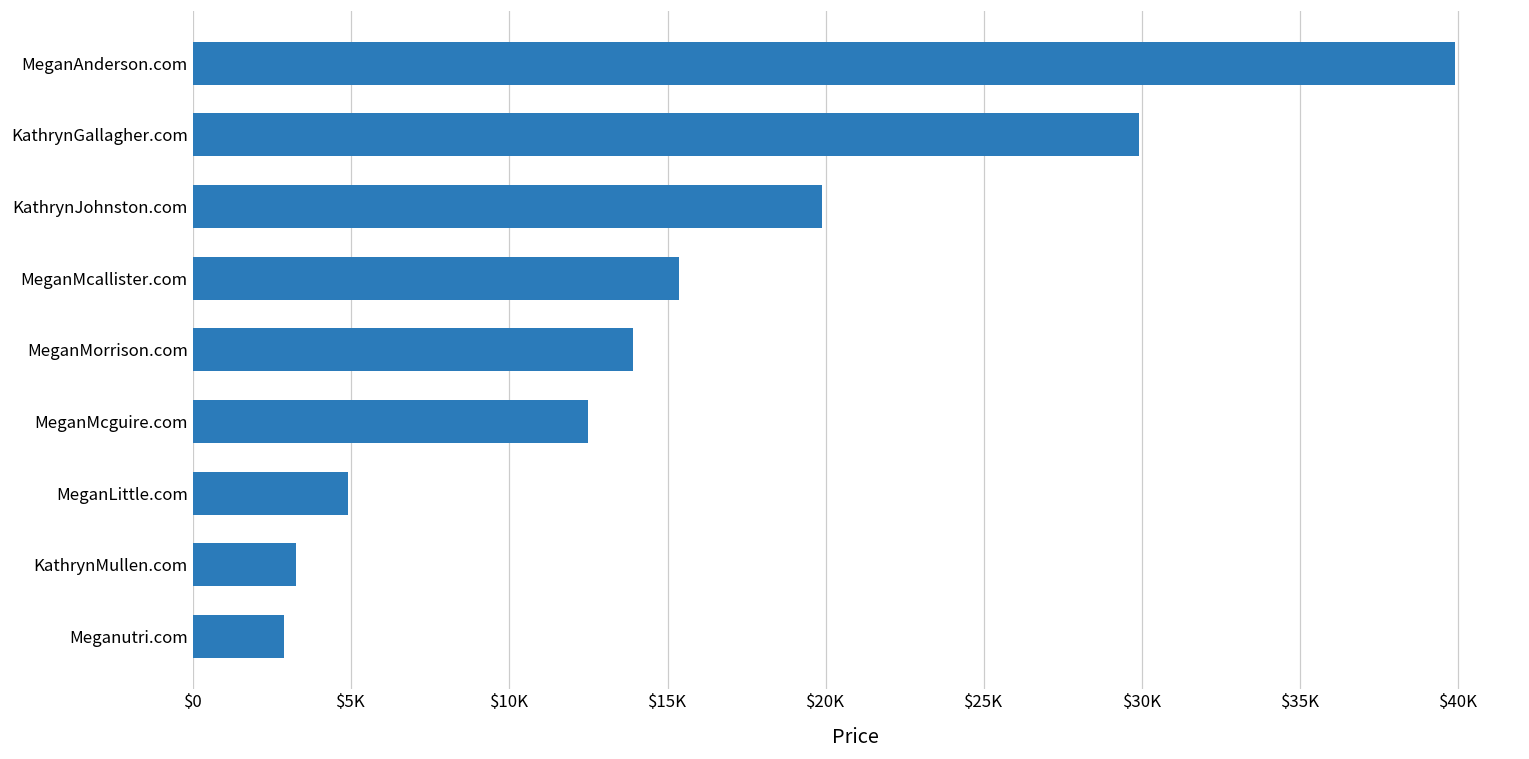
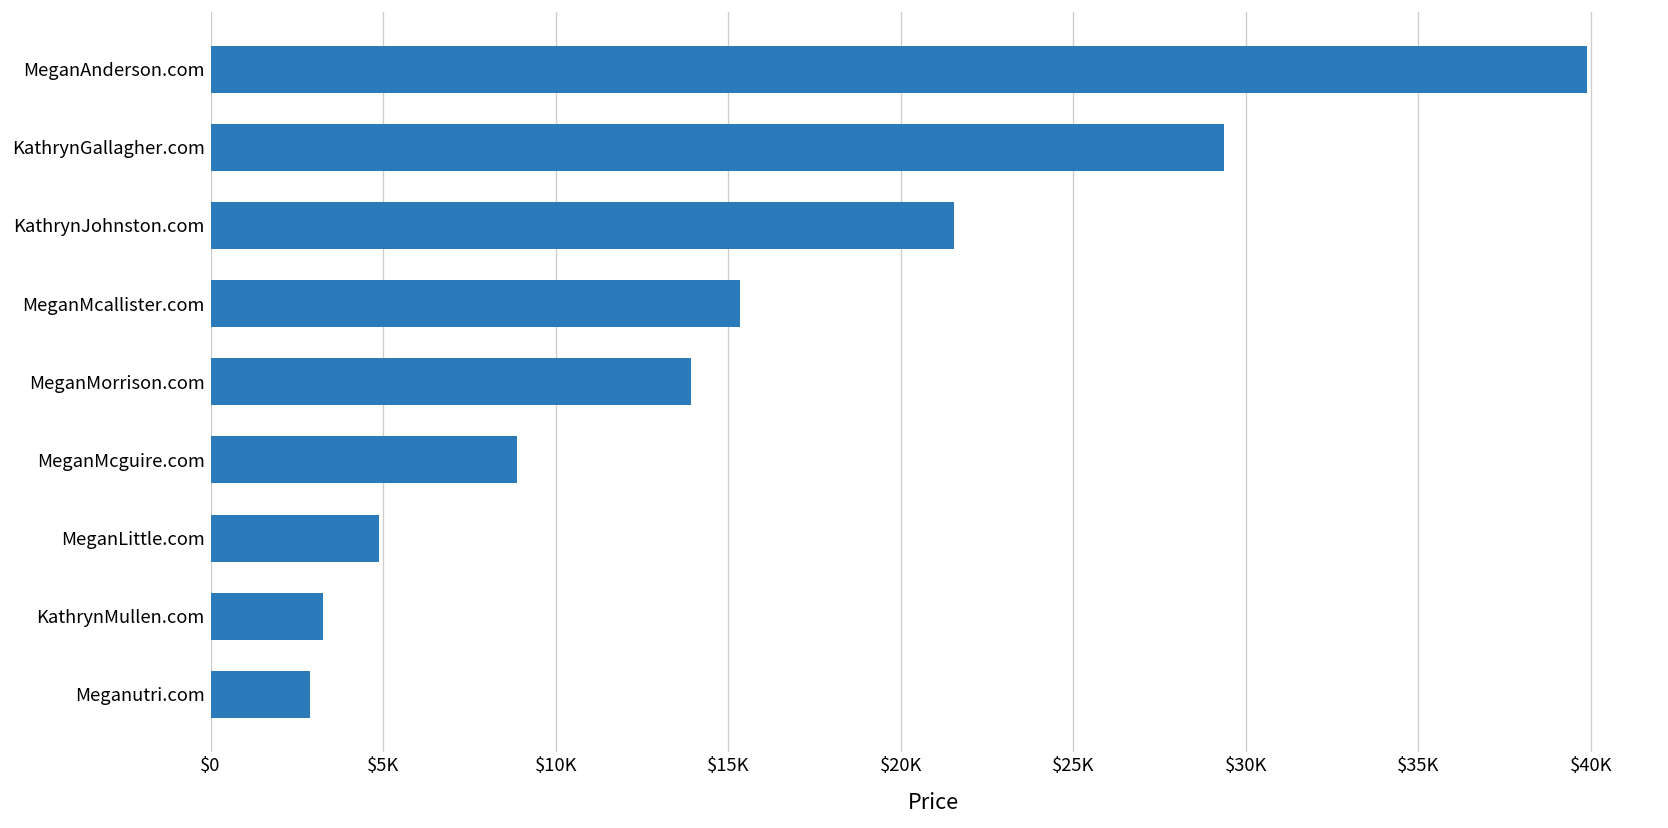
KathrynGallagher.com: $29900 -> $29400
KathrynJohnston.com: $19900 -> $21500
MeganMcguire.com: $12500 -> $8900
